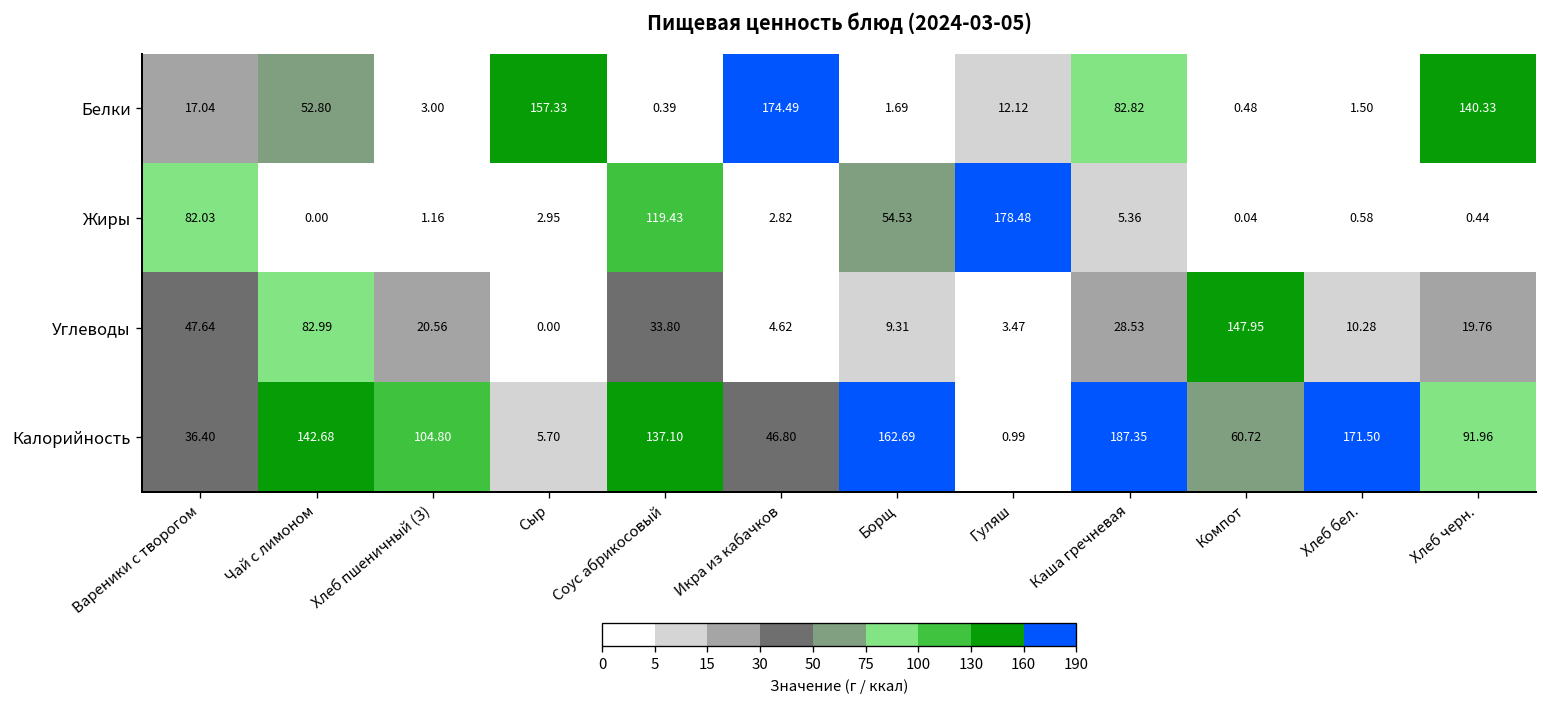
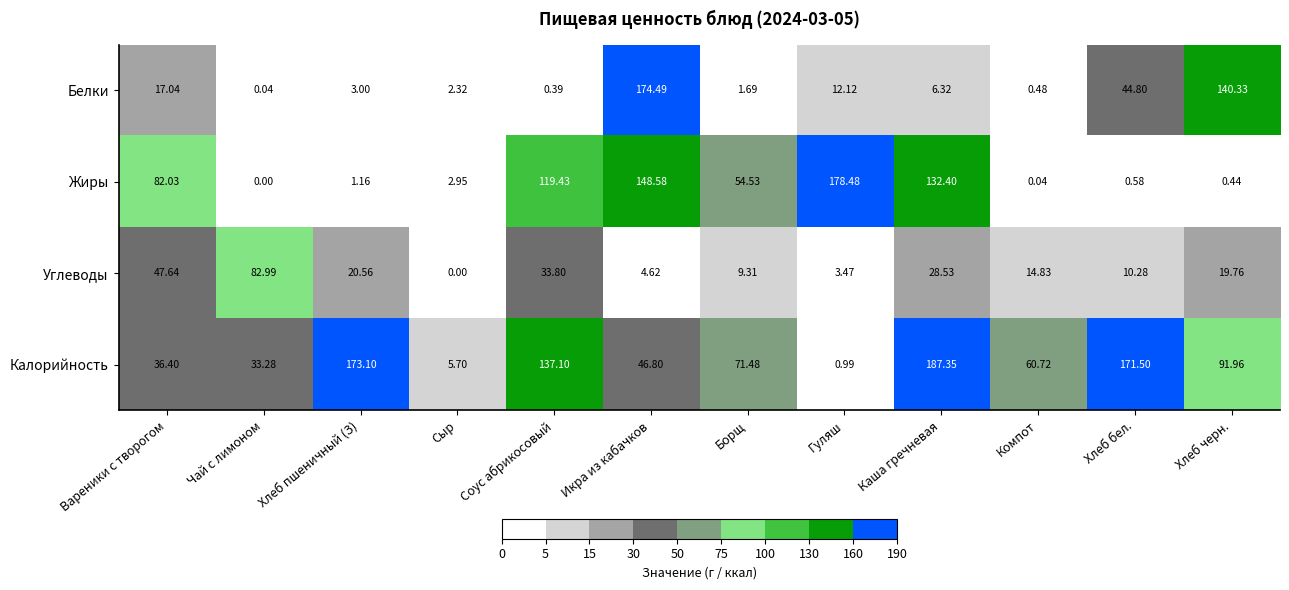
Белки, Чай с лимоном: 52.80 -> 0.04
Белки, Сыр: 157.33 -> 2.32
Белки, Каша гречневая: 82.82 -> 6.32
Белки, Хлеб бел.: 1.50 -> 44.80
Жиры, Икра из кабачков: 2.82 -> 148.58
Жиры, Каша гречневая: 5.36 -> 132.40
Углеводы, Компот: 147.95 -> 14.83
Калорийность, Чай с лимоном: 142.68 -> 33.28
Калорийность, Хлеб пшеничный (З): 104.80 -> 173.10
Калорийность, Борщ: 162.69 -> 71.48
